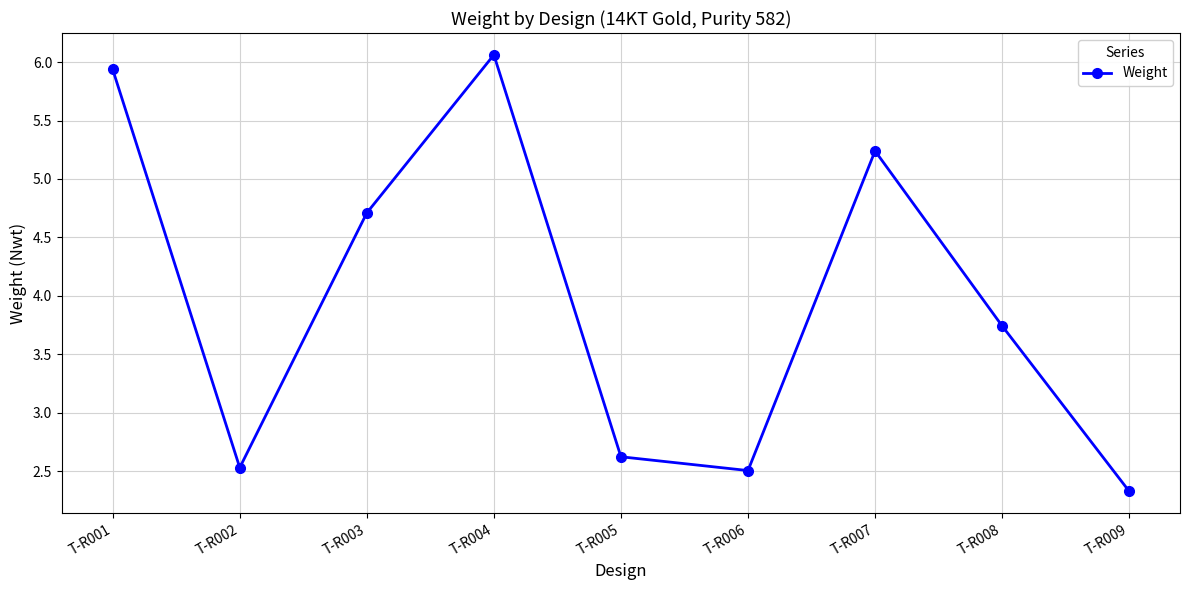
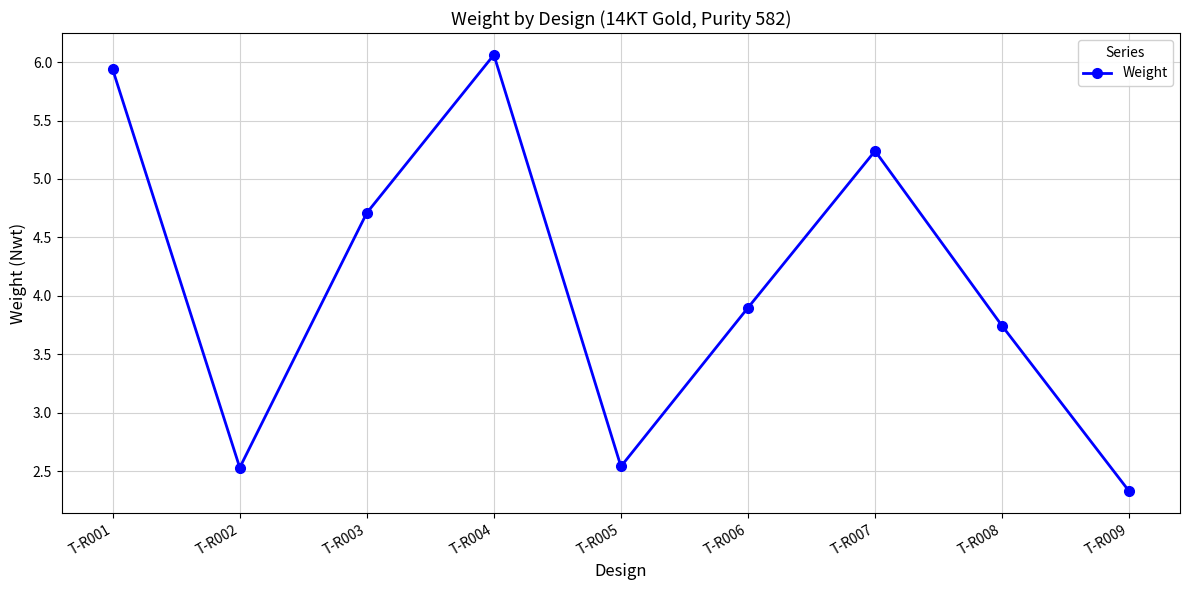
T-R005: 2.62 -> 2.54
T-R006: 2.51 -> 3.90
